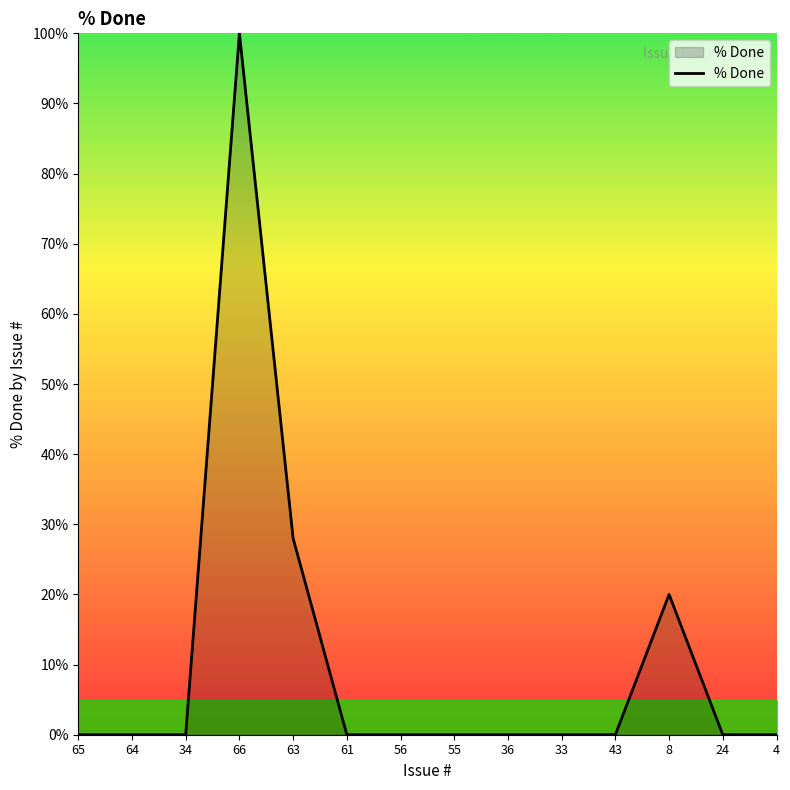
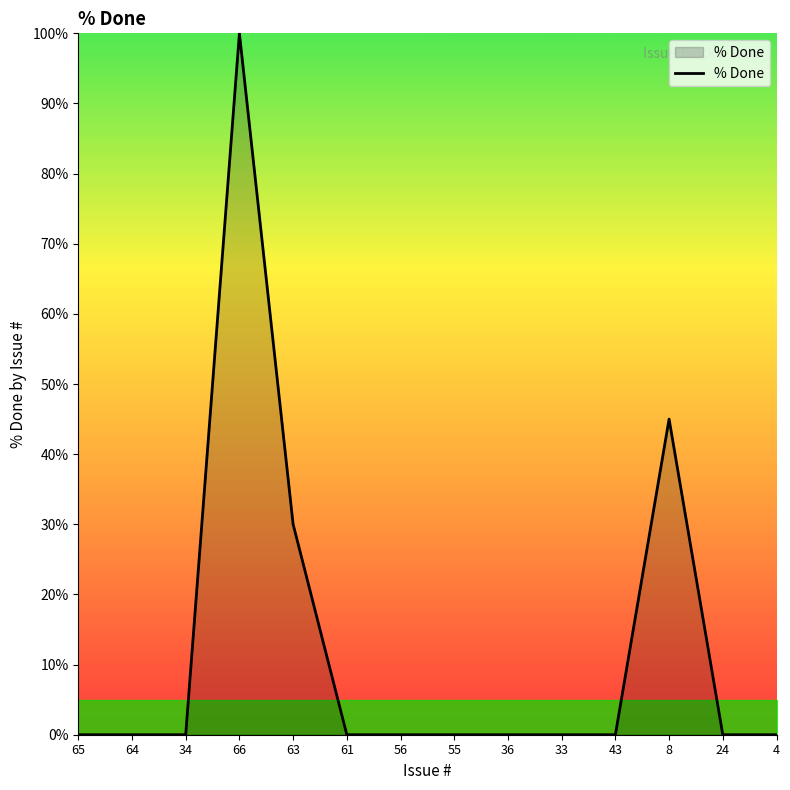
% Done, 63: 28% -> 30%
% Done, 8: 20% -> 45%
